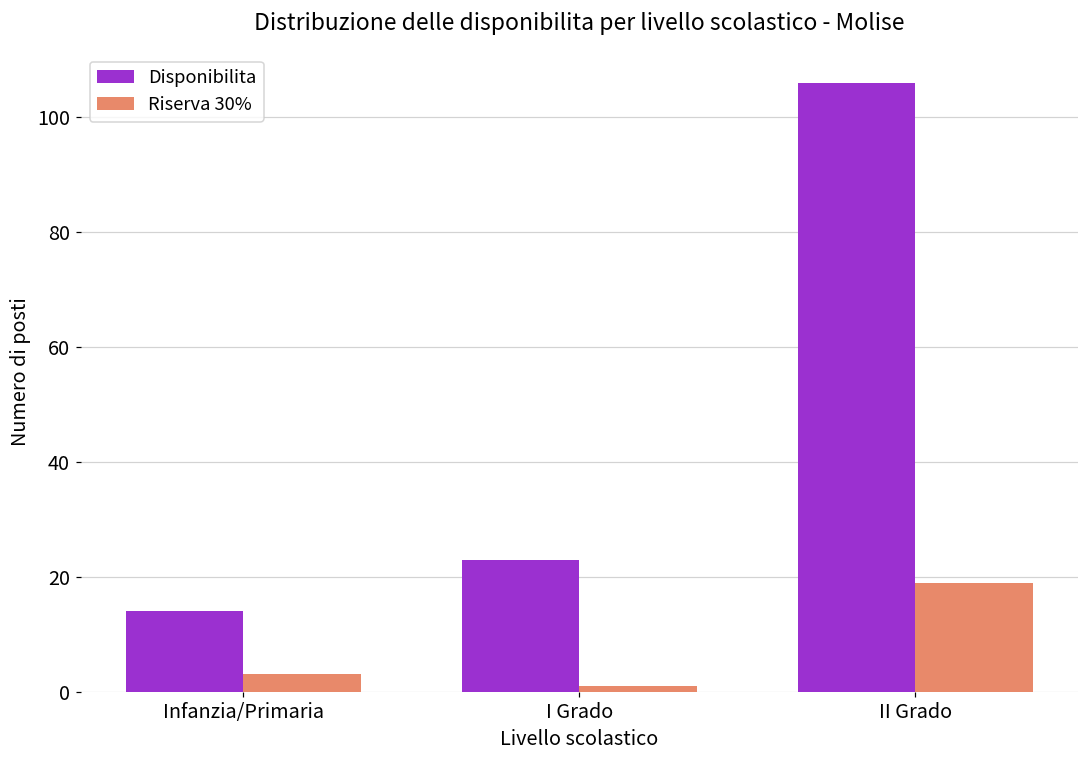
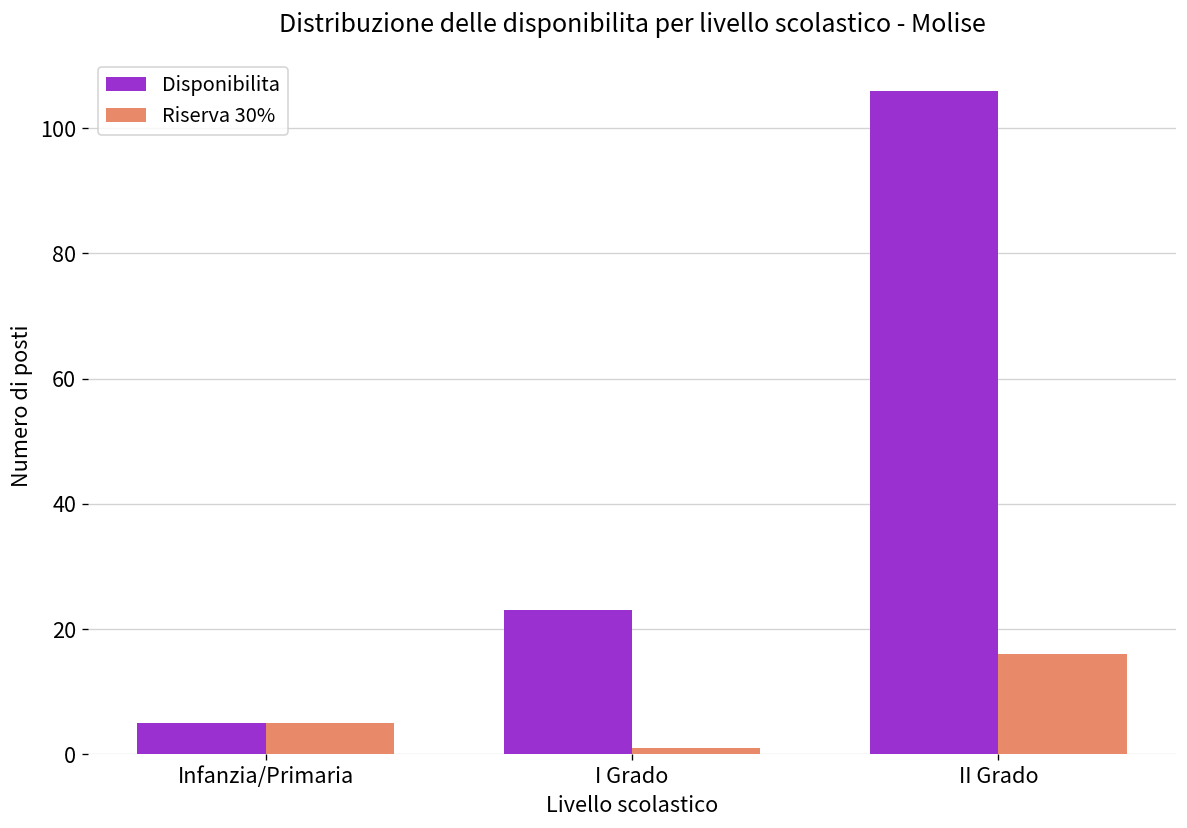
Disponibilita, Infanzia/Primaria: 14 -> 5
Riserva 30%, Infanzia/Primaria: 3 -> 5
Riserva 30%, II Grado: 19 -> 16
